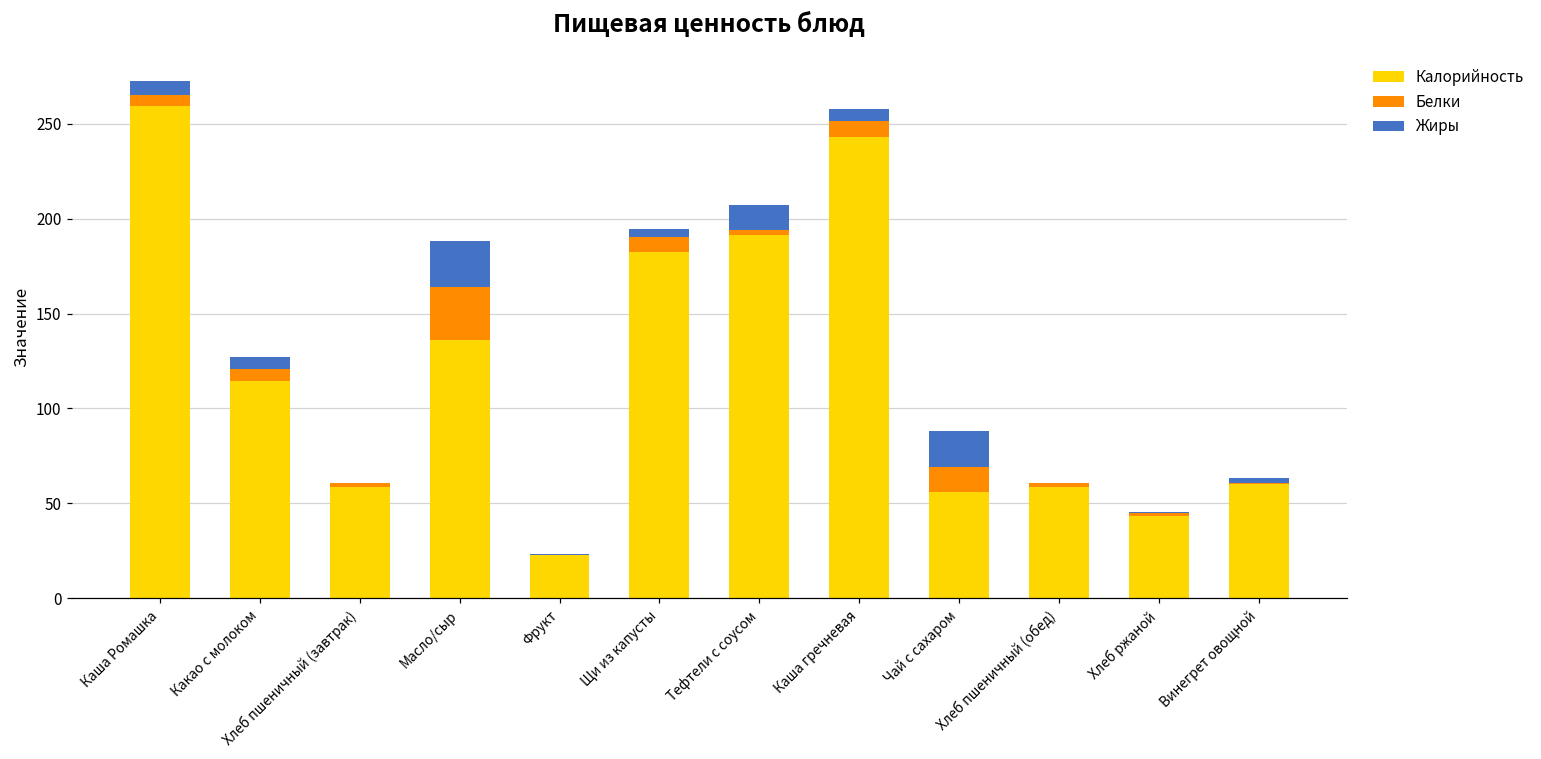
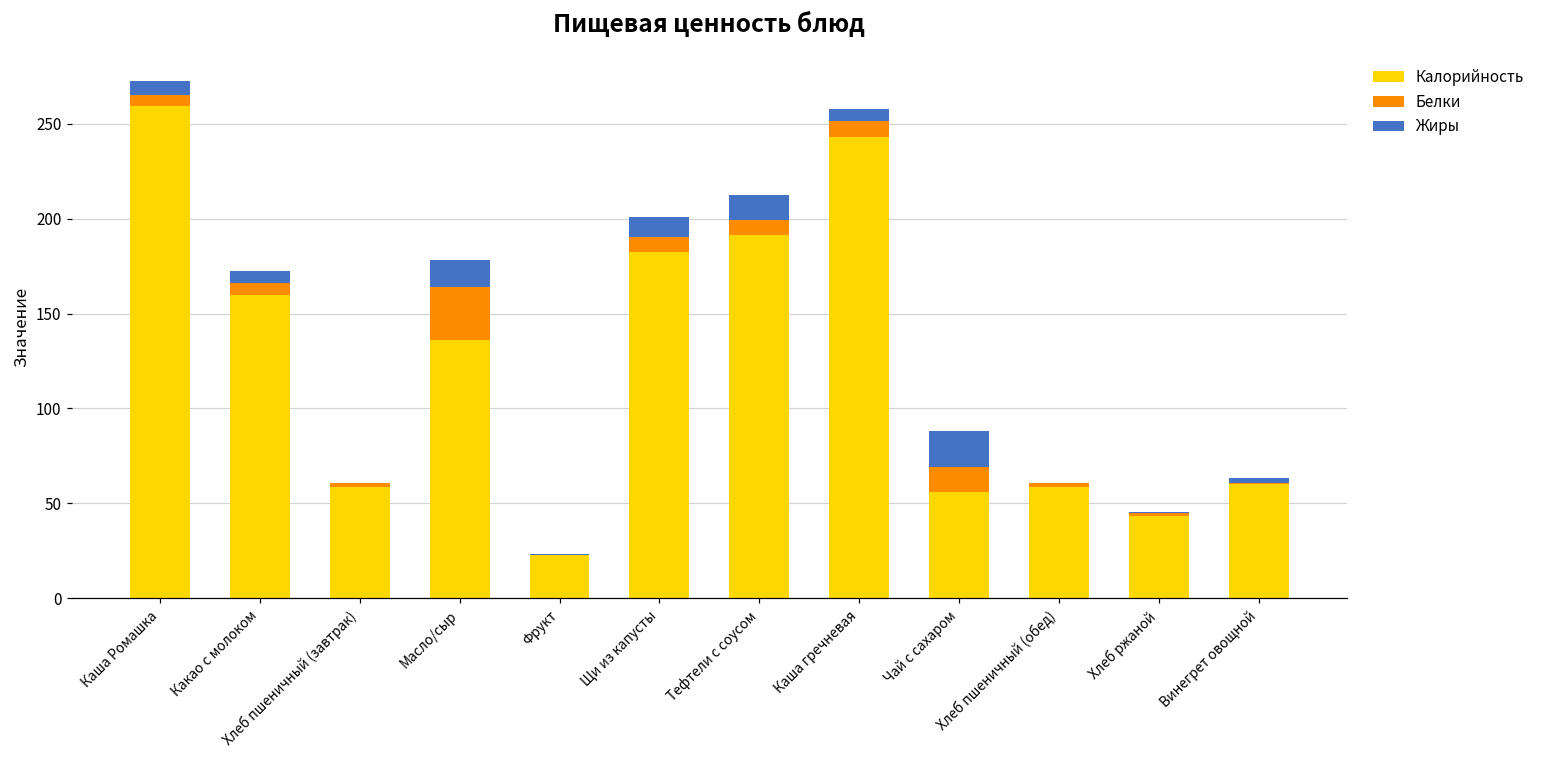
Калорийность, Какао с молоком: 115 -> 160
Жиры, Масло/сыр: 24 -> 14
Жиры, Щи из капусты: 4 -> 11
Белки, Тефтели с соусом: 3 -> 8
